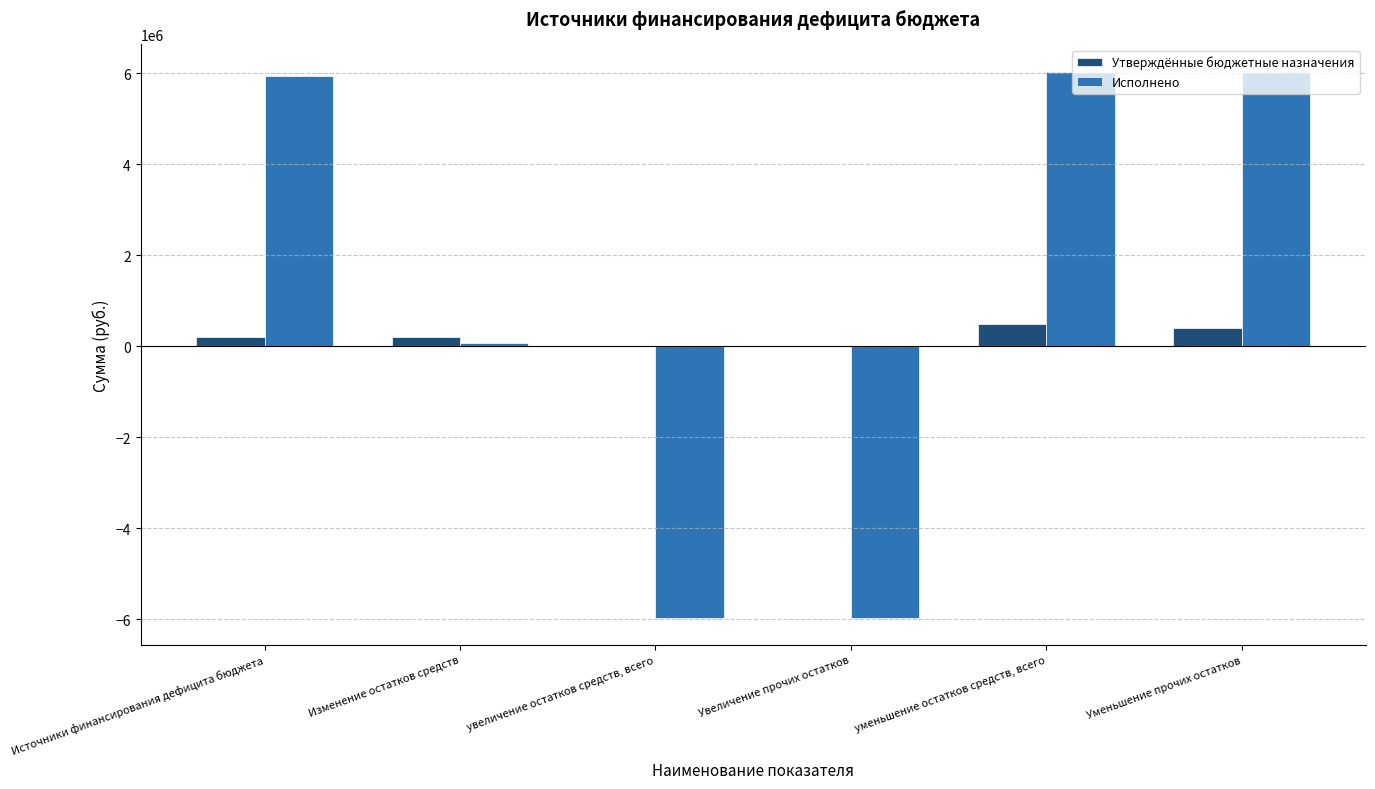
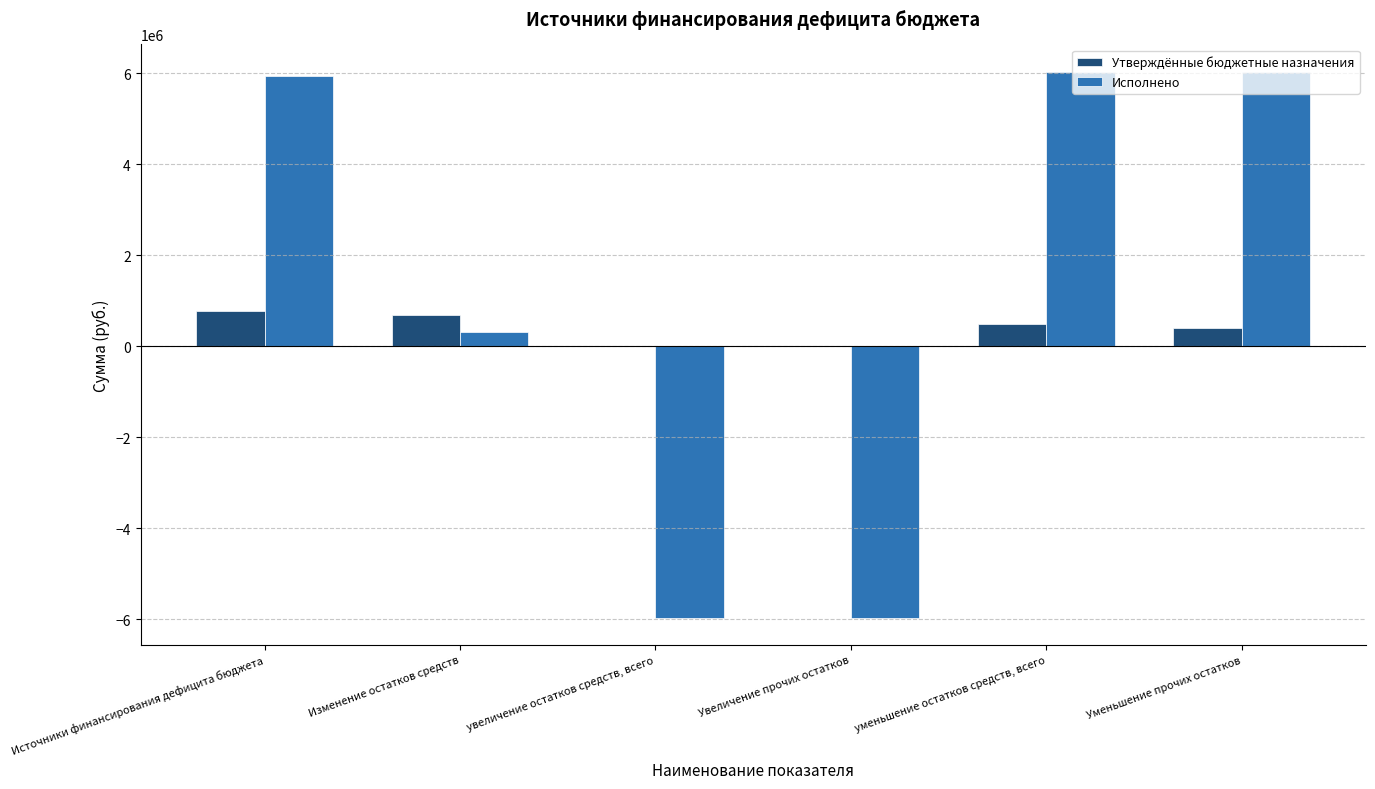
Утверждённые бюджетные назначения, Источники финансирования дефицита бюджета: 200000 -> 800000
Утверждённые бюджетные назначения, Изменение остатков средств: 200000 -> 700000
Исполнено, Изменение остатков средств: 100000 -> 300000
